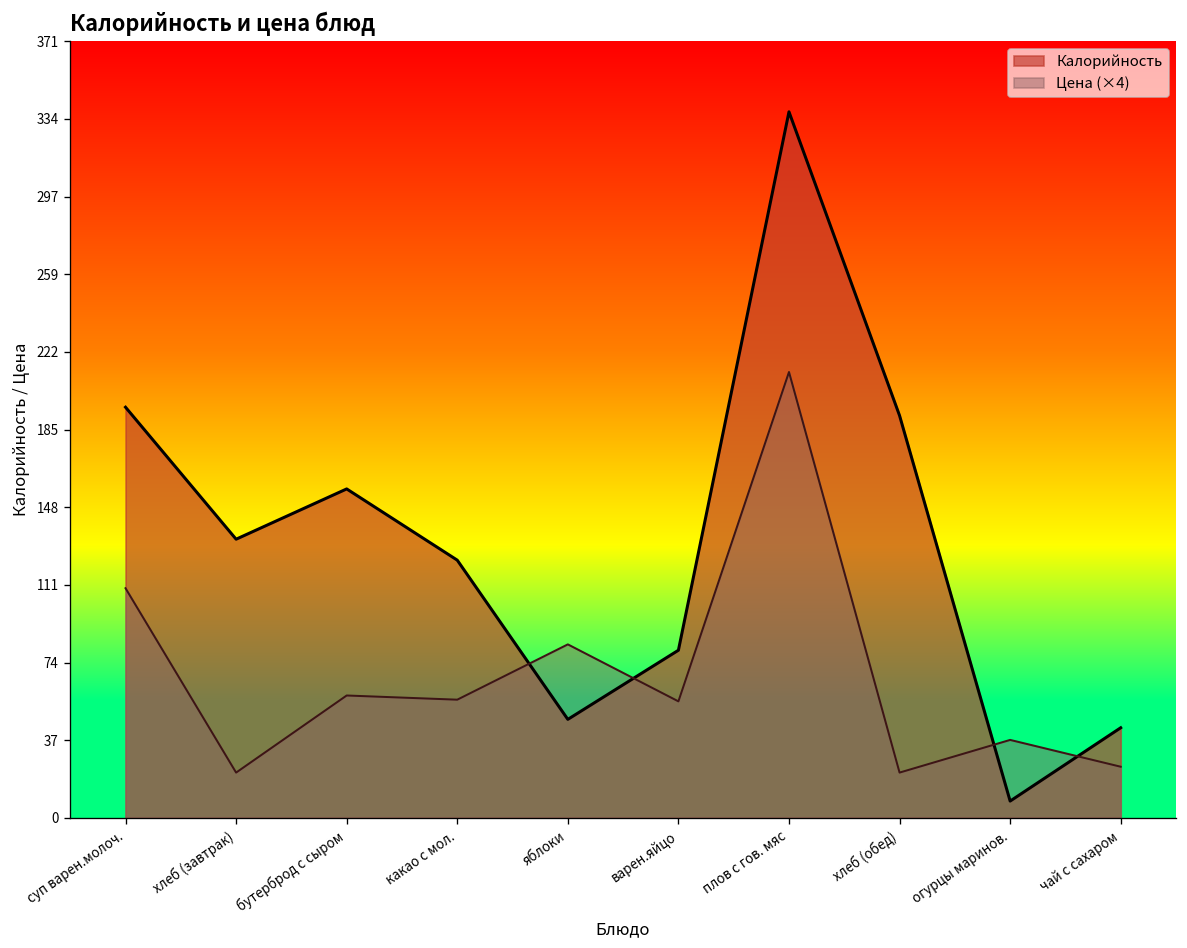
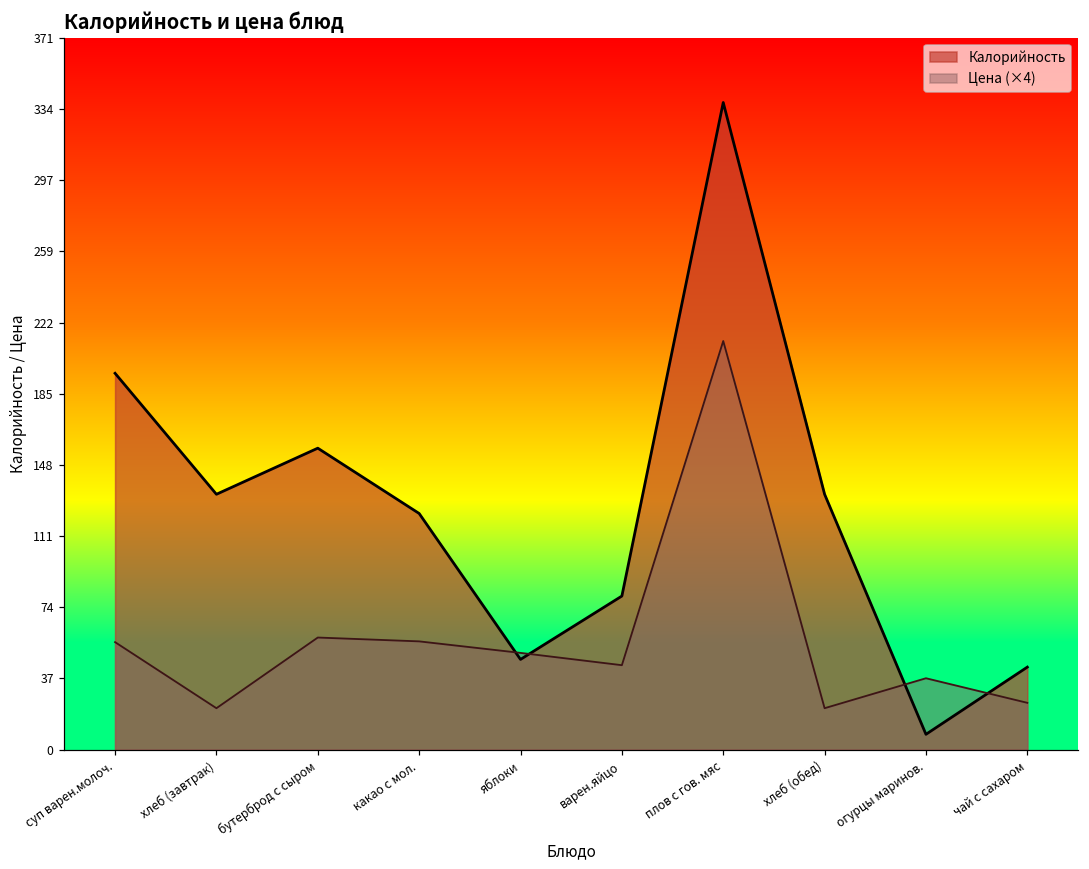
Цена (×4), суп варен.молоч.: 110 -> 56
Цена (×4), яблоки: 83 -> 50
Цена (×4), варен.яйцо: 56 -> 44
Калорийность, хлеб (обед): 192 -> 133
